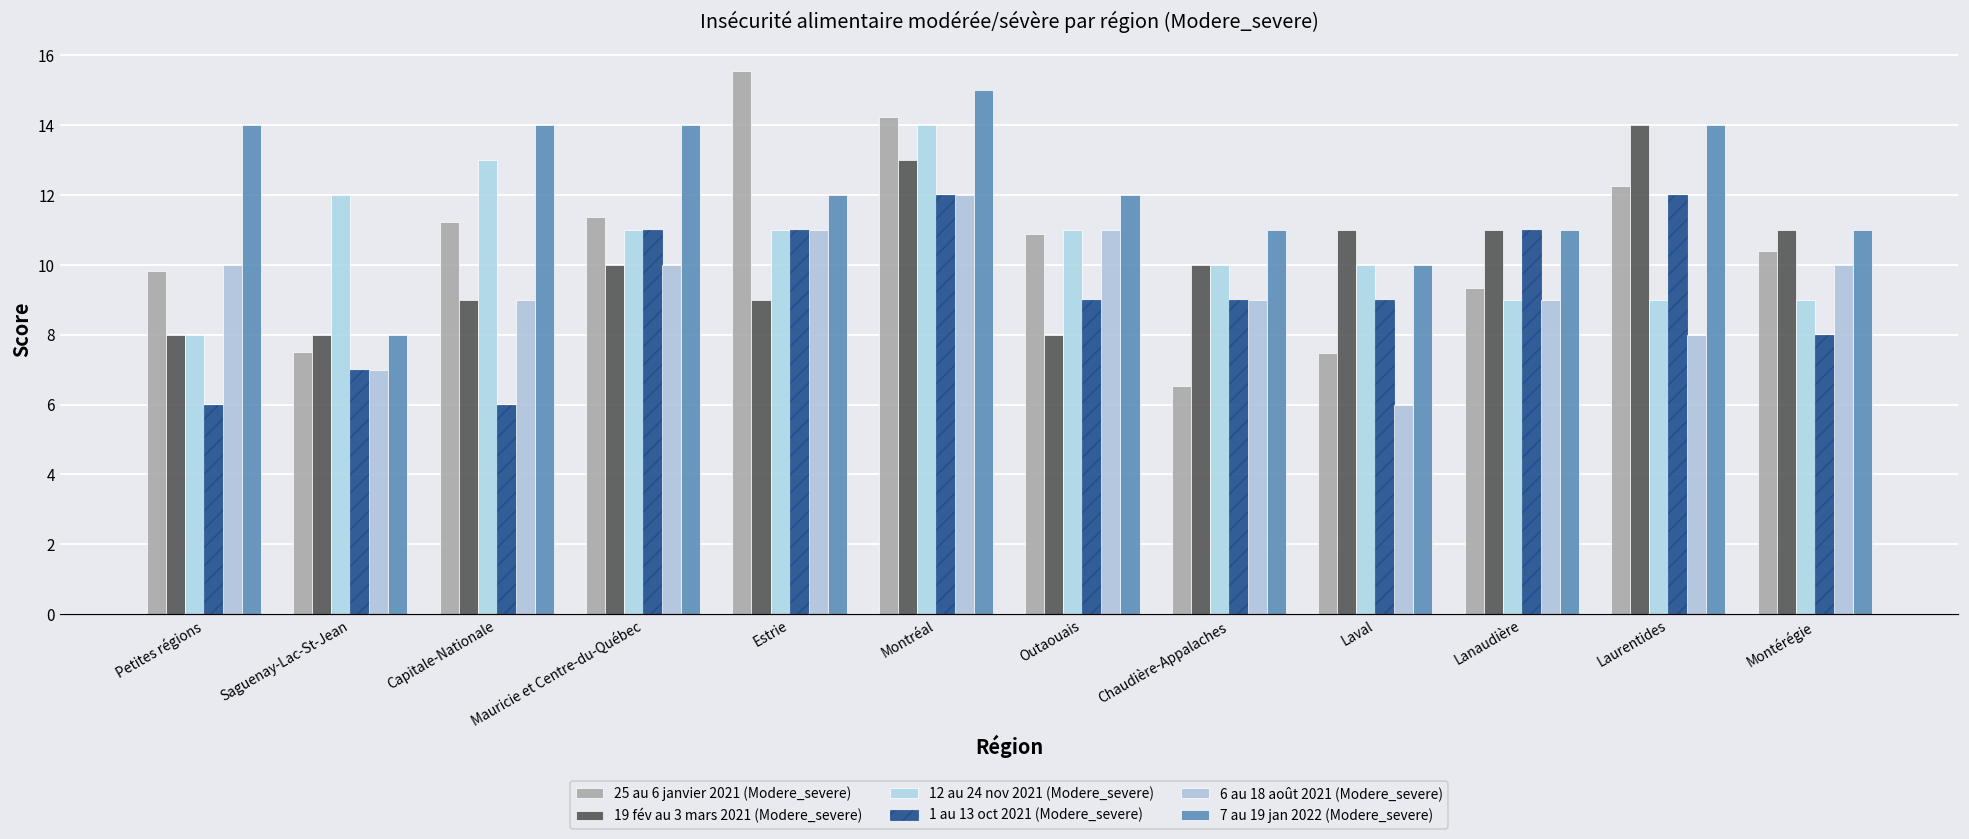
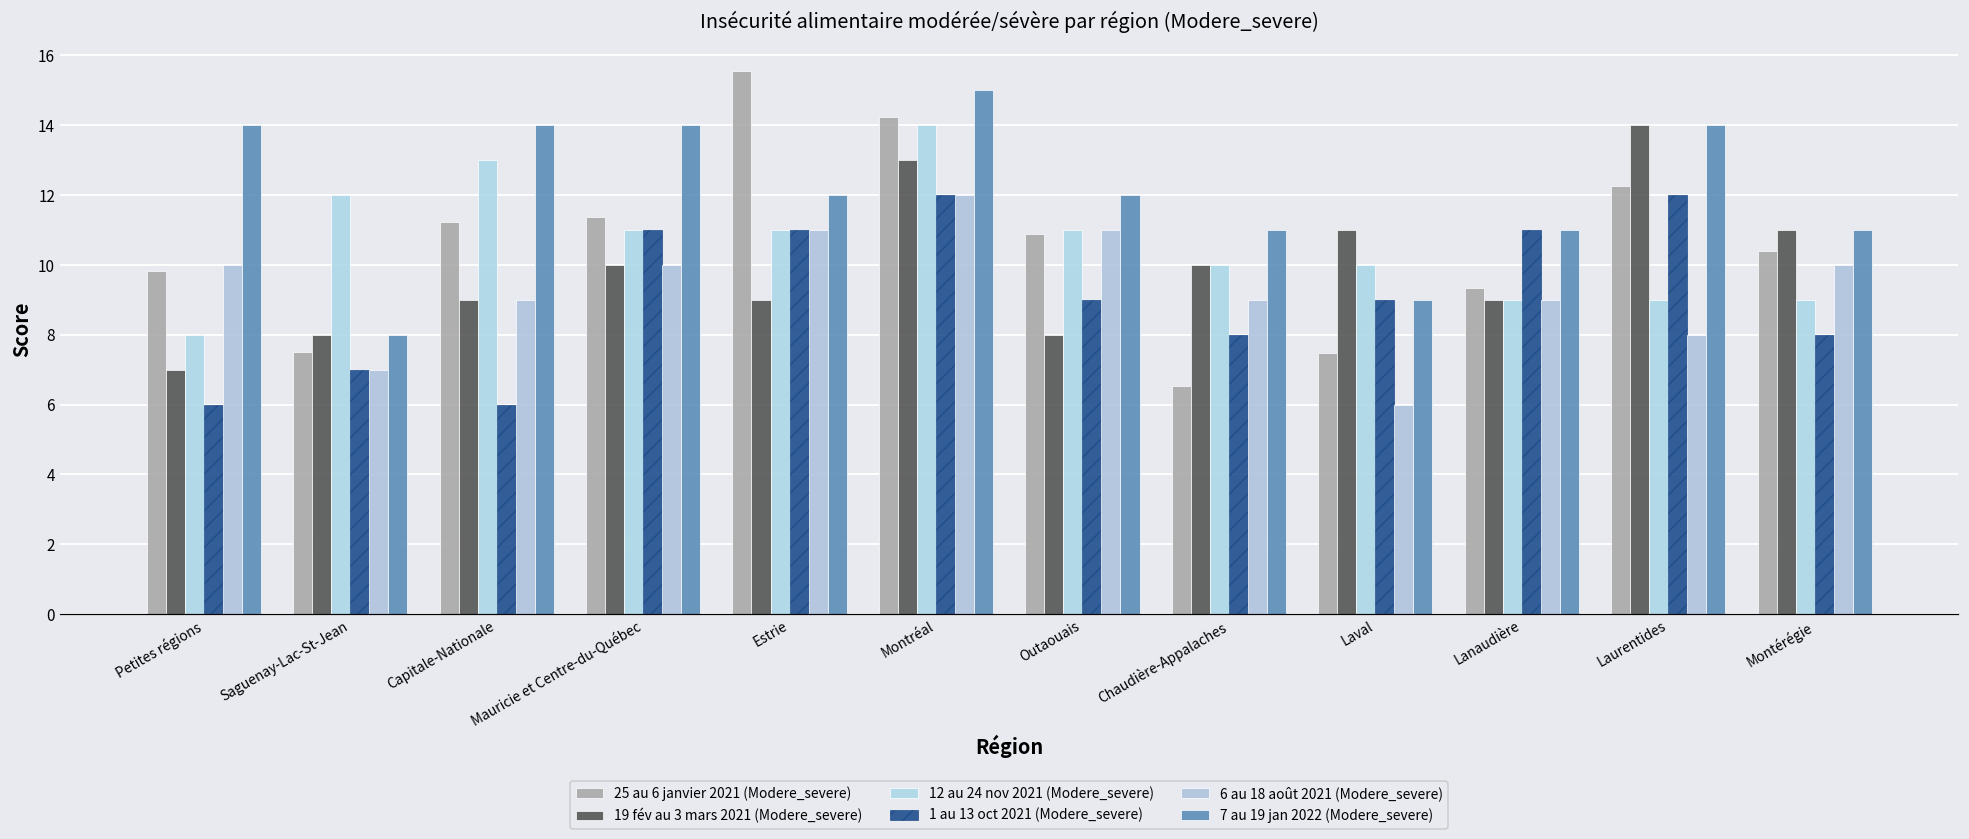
19 fév au 3 mars 2021 (Modere_severe), Petites régions: 8 -> 7
1 au 13 oct 2021 (Modere_severe), Chaudière-Appalaches: 9 -> 8
7 au 19 jan 2022 (Modere_severe), Laval: 10 -> 9
19 fév au 3 mars 2021 (Modere_severe), Lanaudière: 11 -> 9
